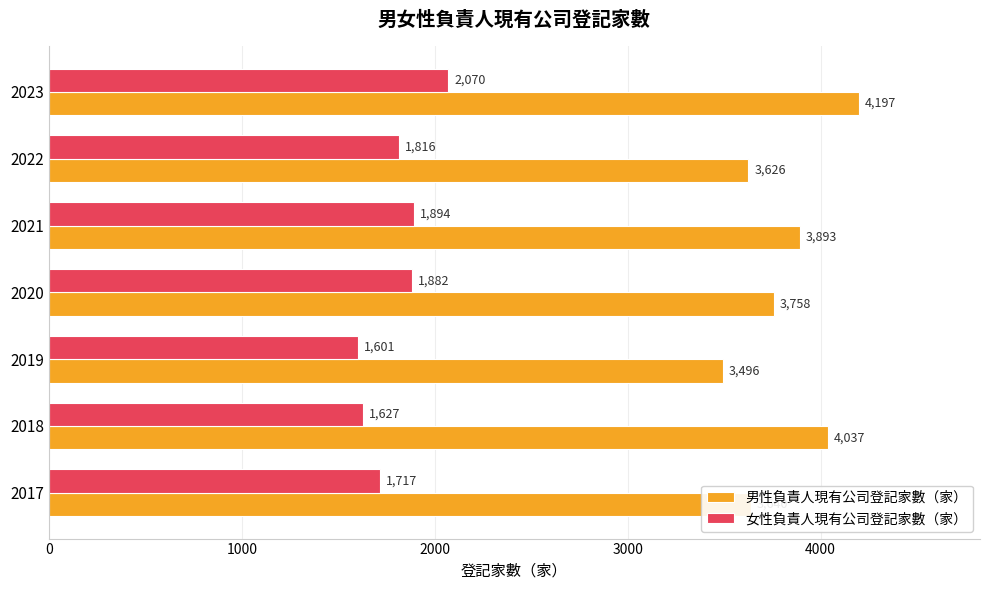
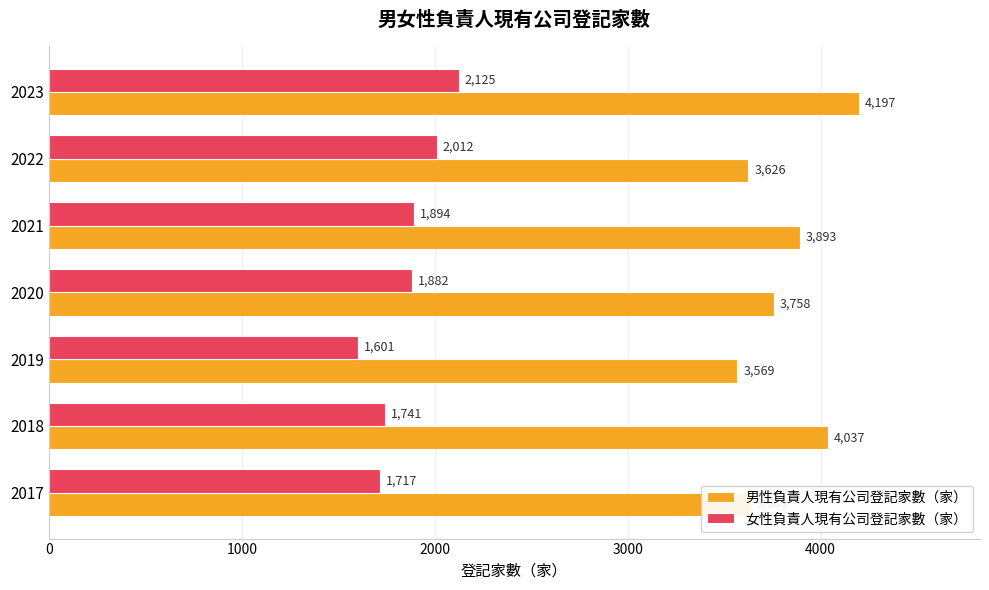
女性負責人現有公司登記家數（家）, 2023: 2,070 -> 2,125
女性負責人現有公司登記家數（家）, 2022: 1,816 -> 2,012
男性負責人現有公司登記家數（家）, 2019: 3,496 -> 3,569
女性負責人現有公司登記家數（家）, 2018: 1,627 -> 1,741
